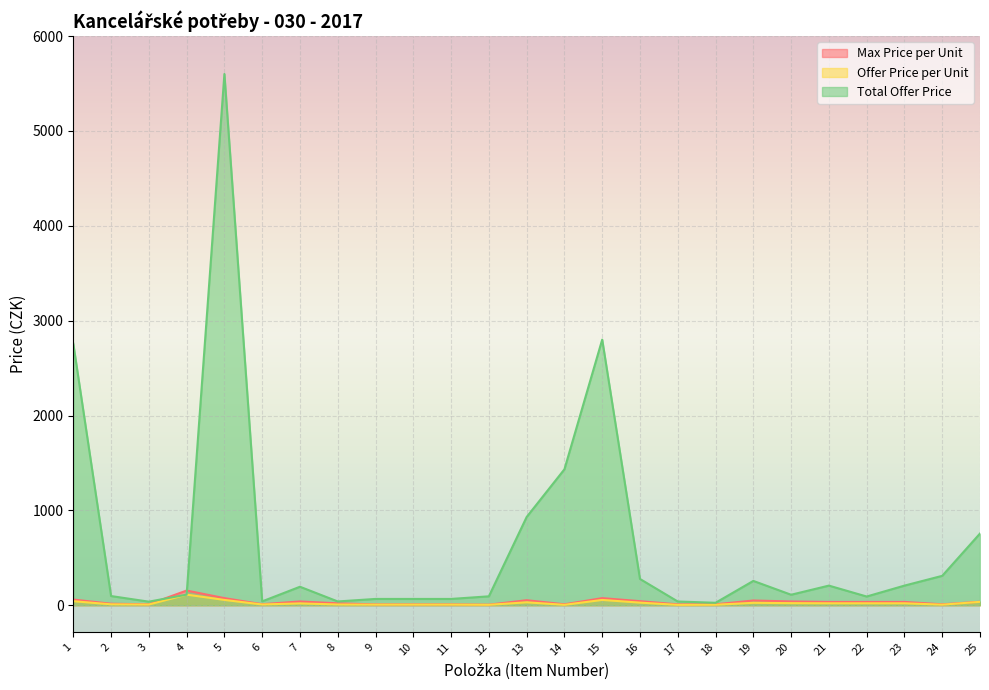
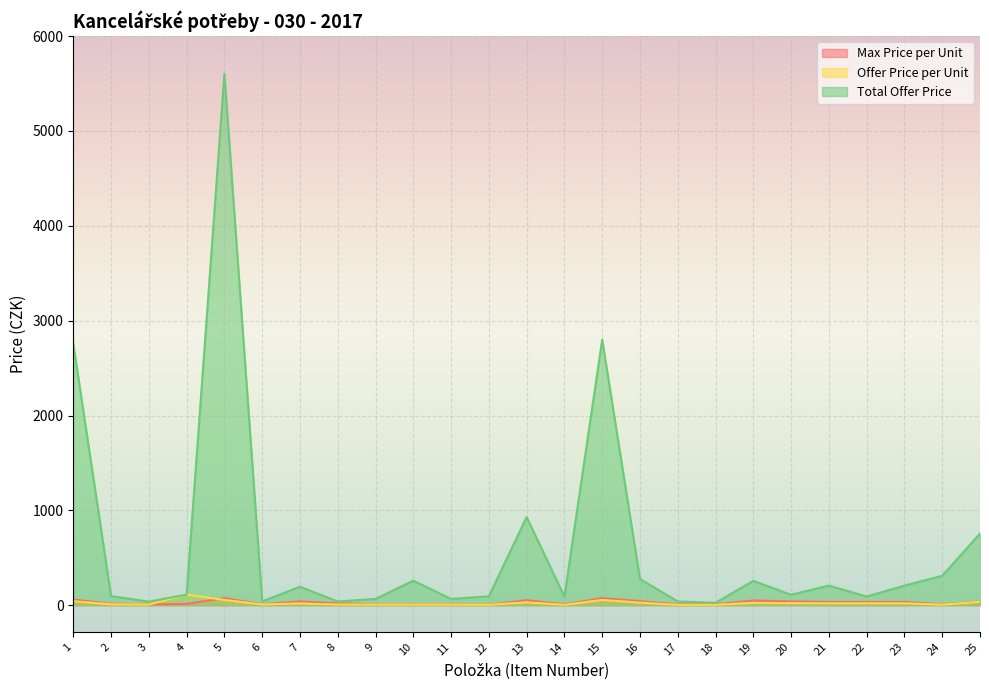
Max Price per Unit, 4: 200 -> 0
Total Offer Price, 10: 100 -> 300
Total Offer Price, 14: 1400 -> 100
